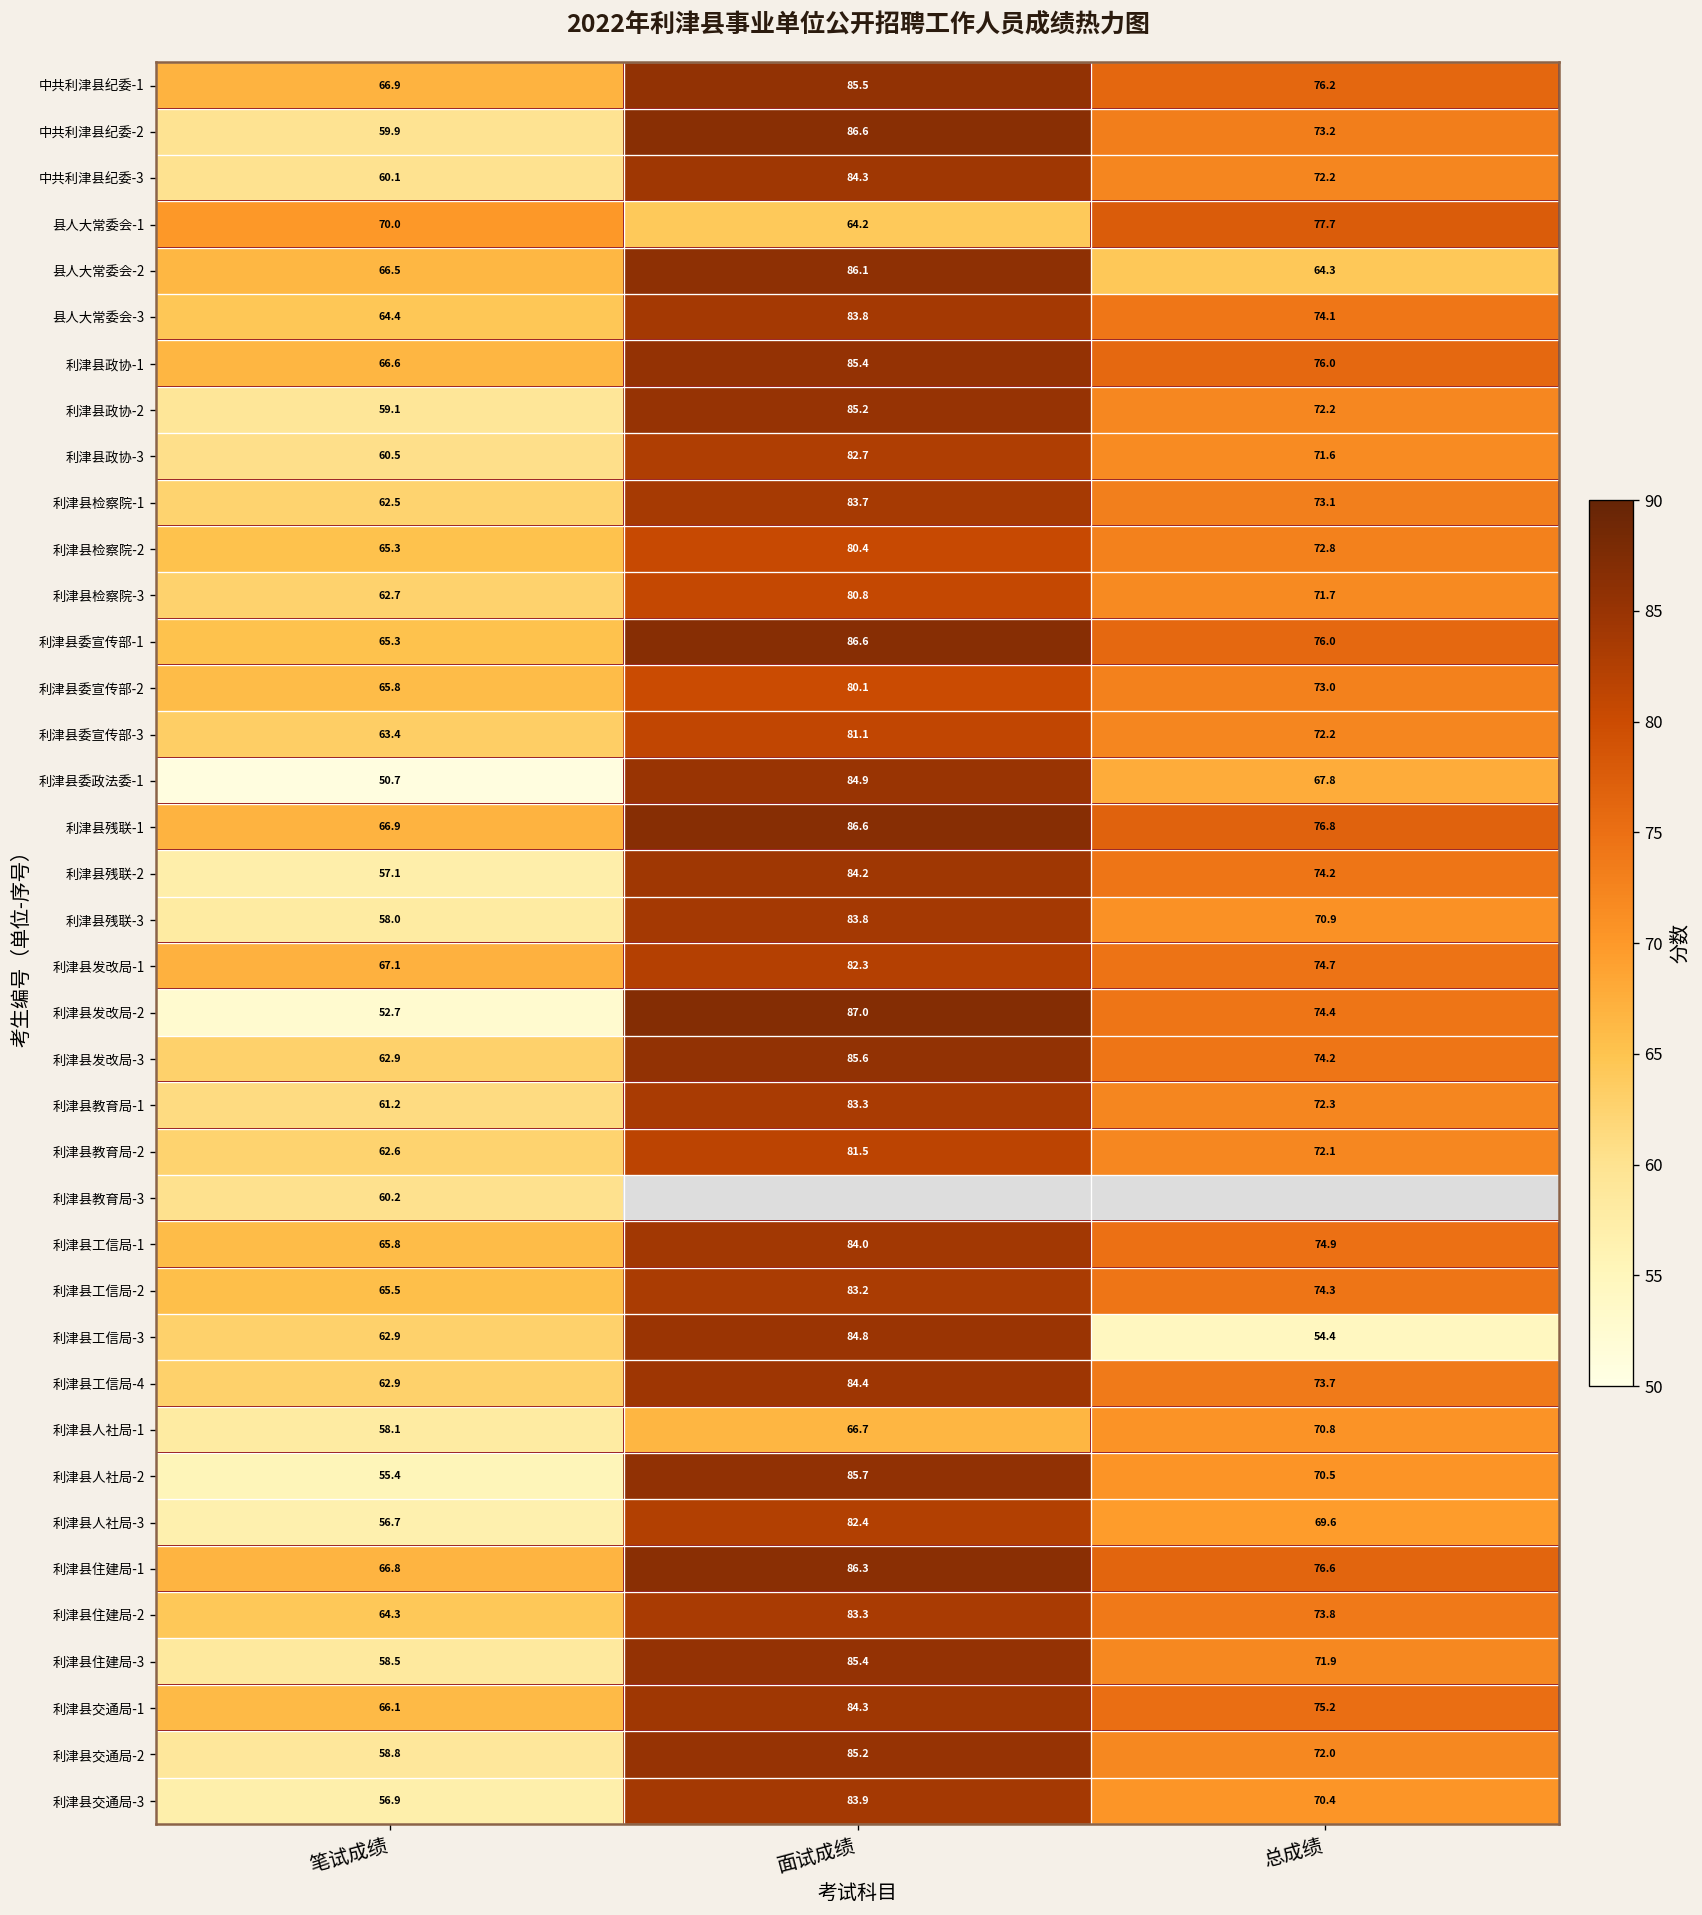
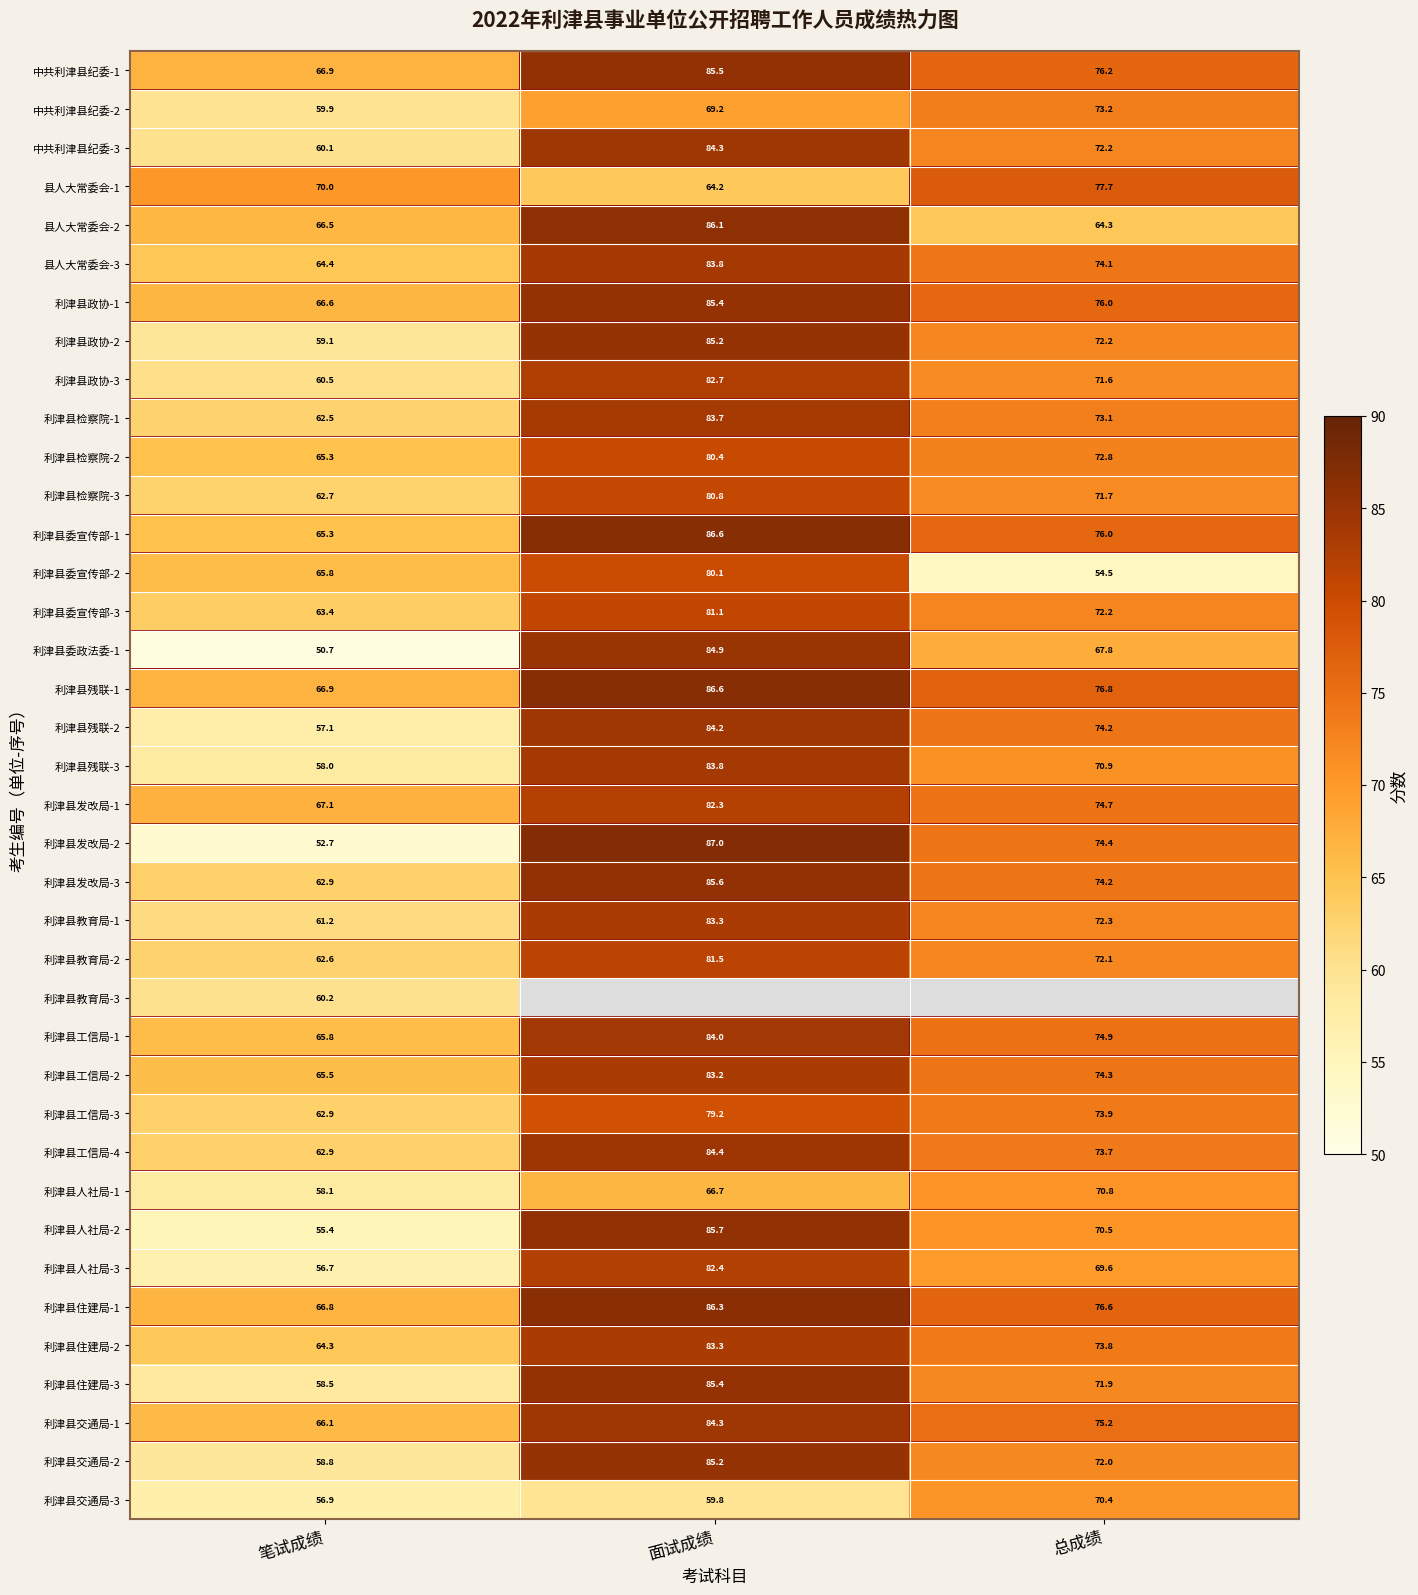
中共利津县纪委-2, 面试成绩: 86.6 -> 69.2
利津县委宣传部-2, 总成绩: 73.0 -> 54.5
利津县工信局-3, 面试成绩: 84.8 -> 79.2
利津县工信局-3, 总成绩: 54.4 -> 73.9
利津县交通局-3, 面试成绩: 83.9 -> 59.8
